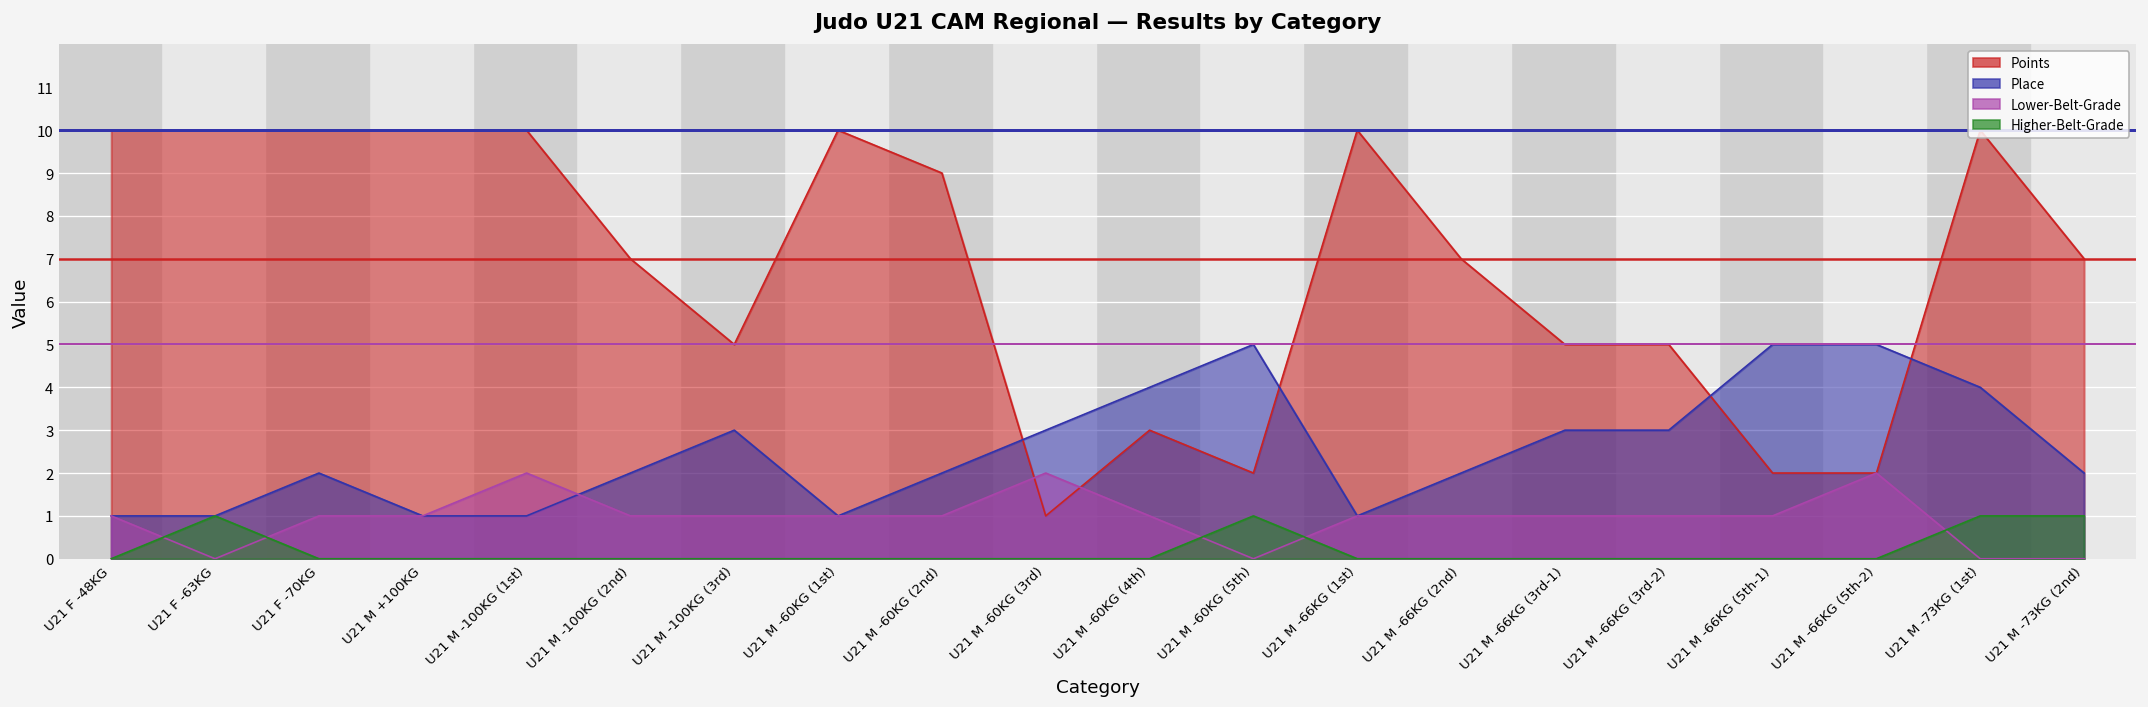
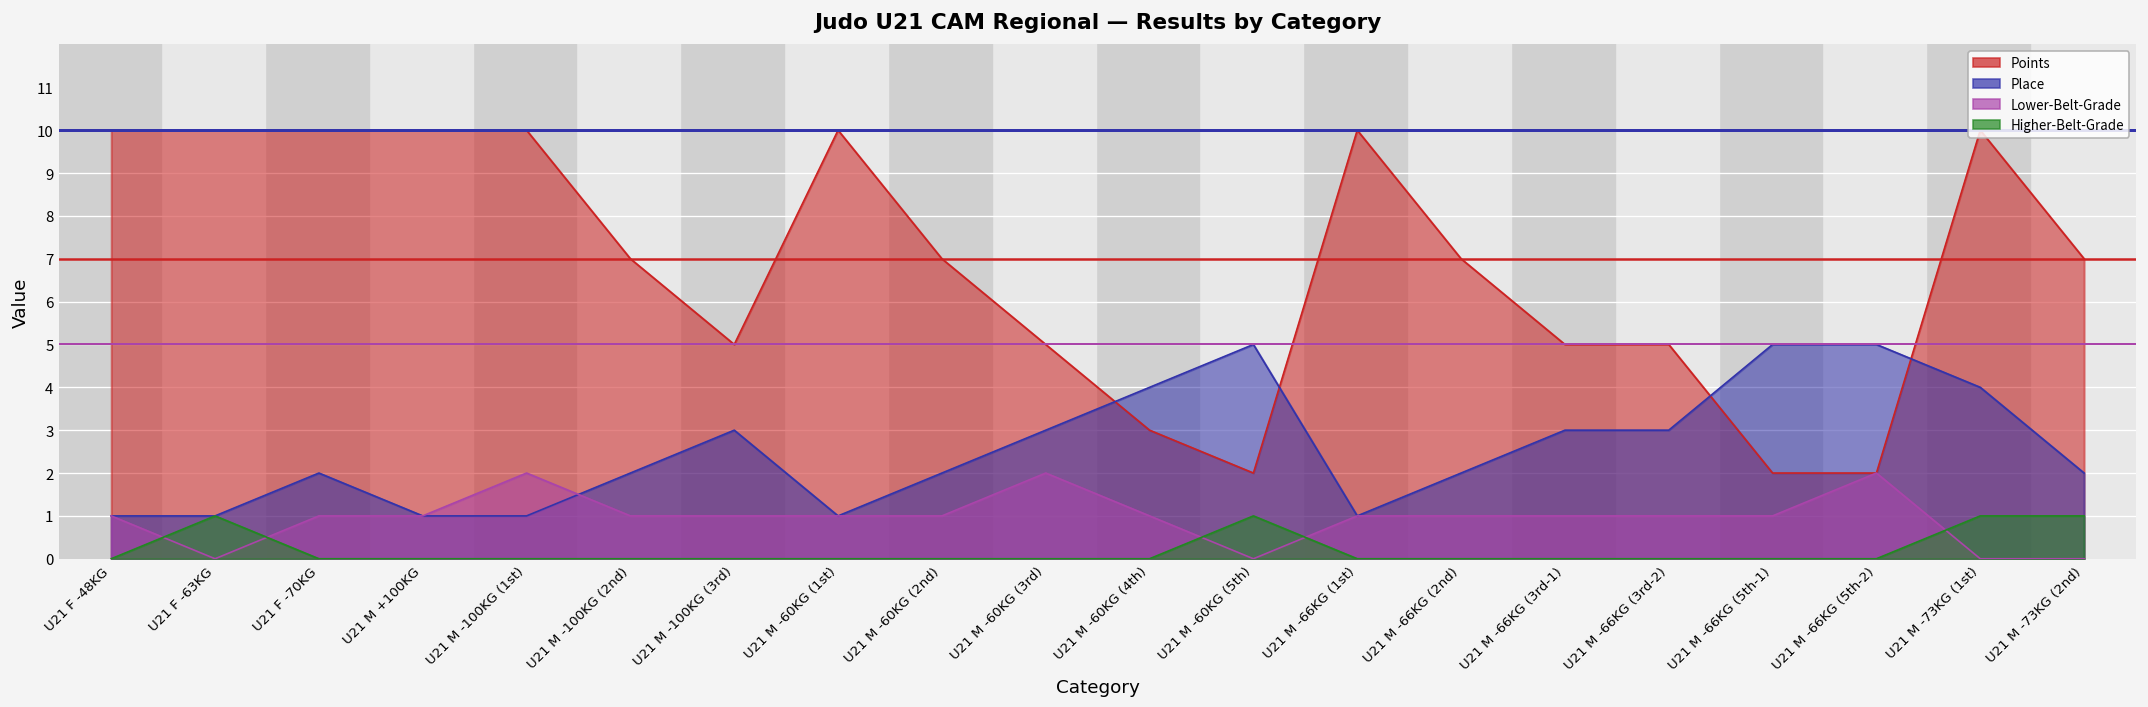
Points, U21 M -60KG (2nd): 9 -> 7
Points, U21 M -60KG (3rd): 1 -> 5
